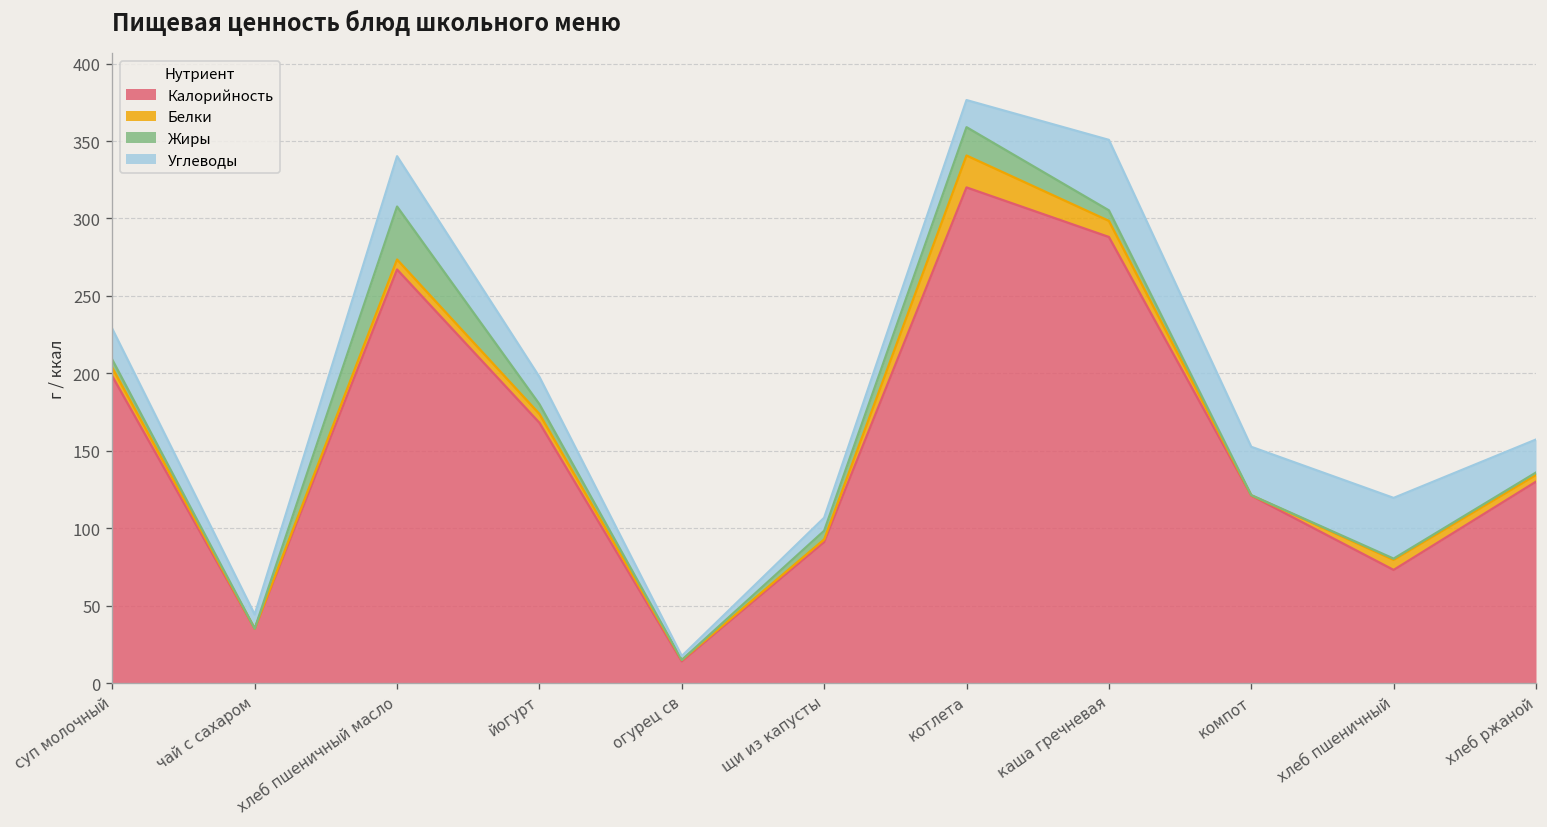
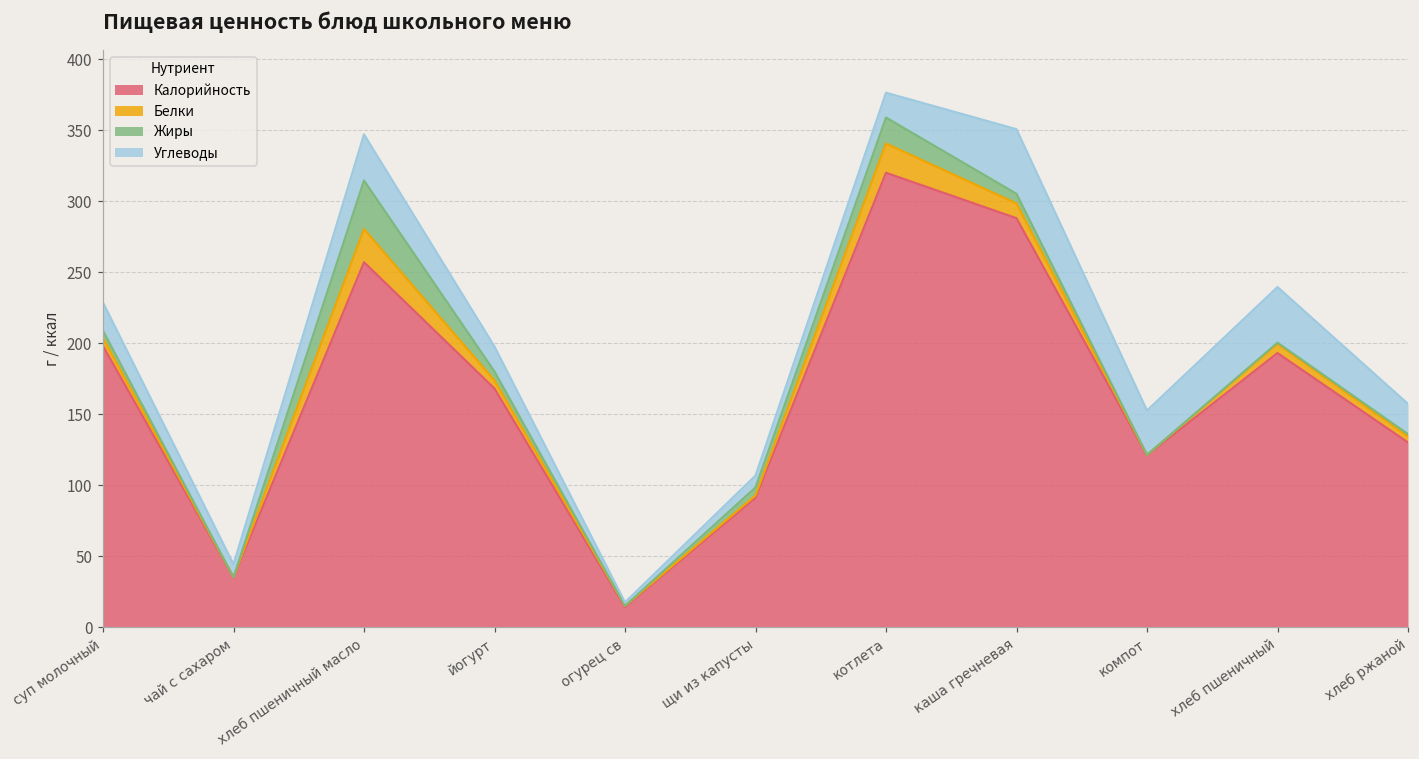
Калорийность, хлеб пшеничный масло: 267 -> 257
Белки, хлеб пшеничный масло: 6 -> 23
Калорийность, хлеб пшеничный: 73 -> 193
